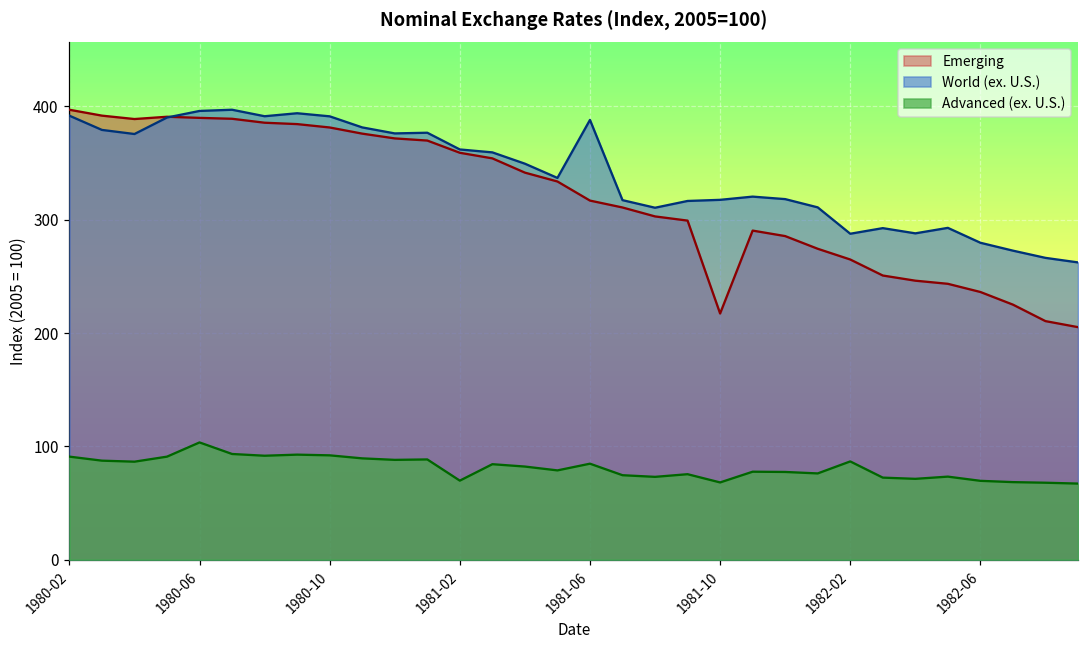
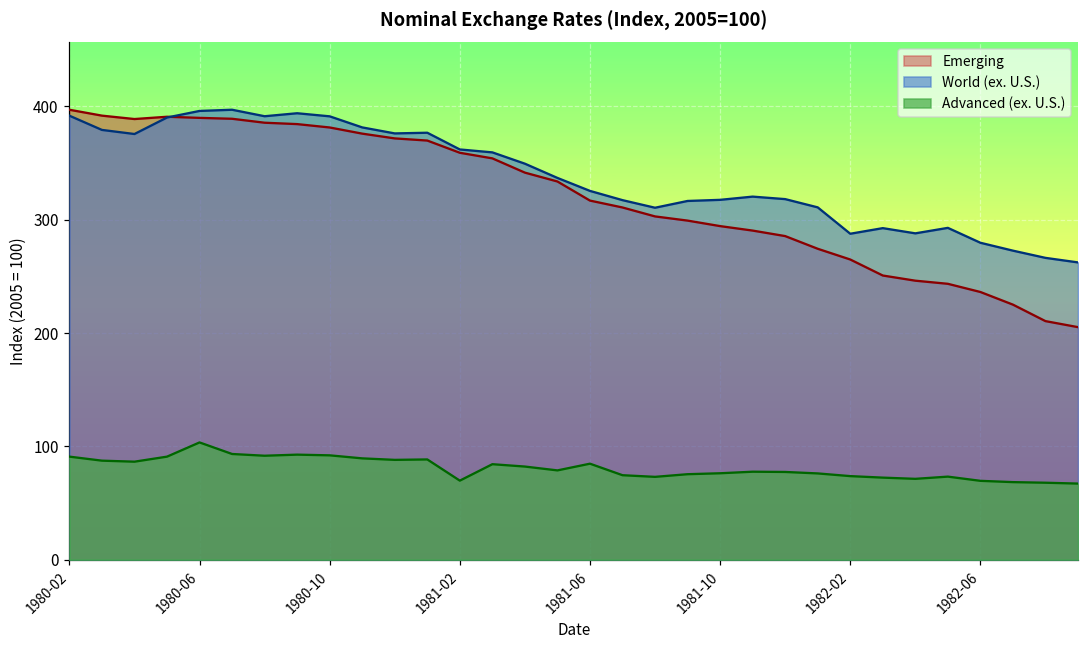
World (ex. U.S.), 1981-06: 388 -> 325
Emerging, 1981-10: 217 -> 294
Advanced (ex. U.S.), 1981-10: 68 -> 76
Advanced (ex. U.S.), 1982-02: 87 -> 74
